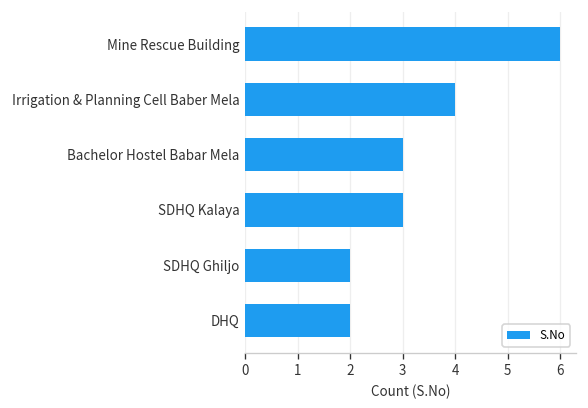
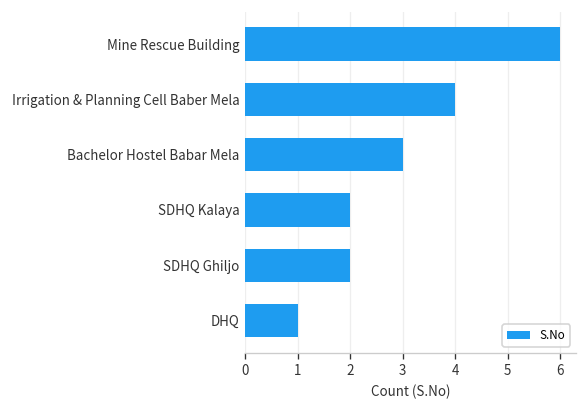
SDHQ Kalaya: 3 -> 2
DHQ: 2 -> 1
